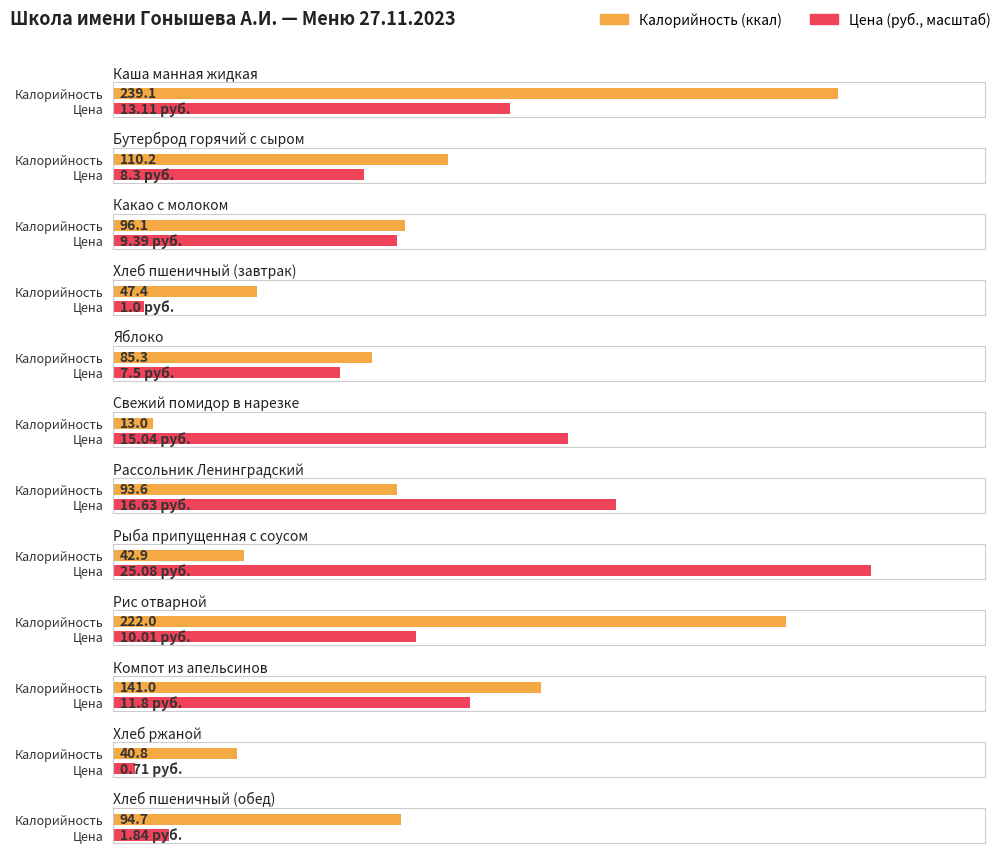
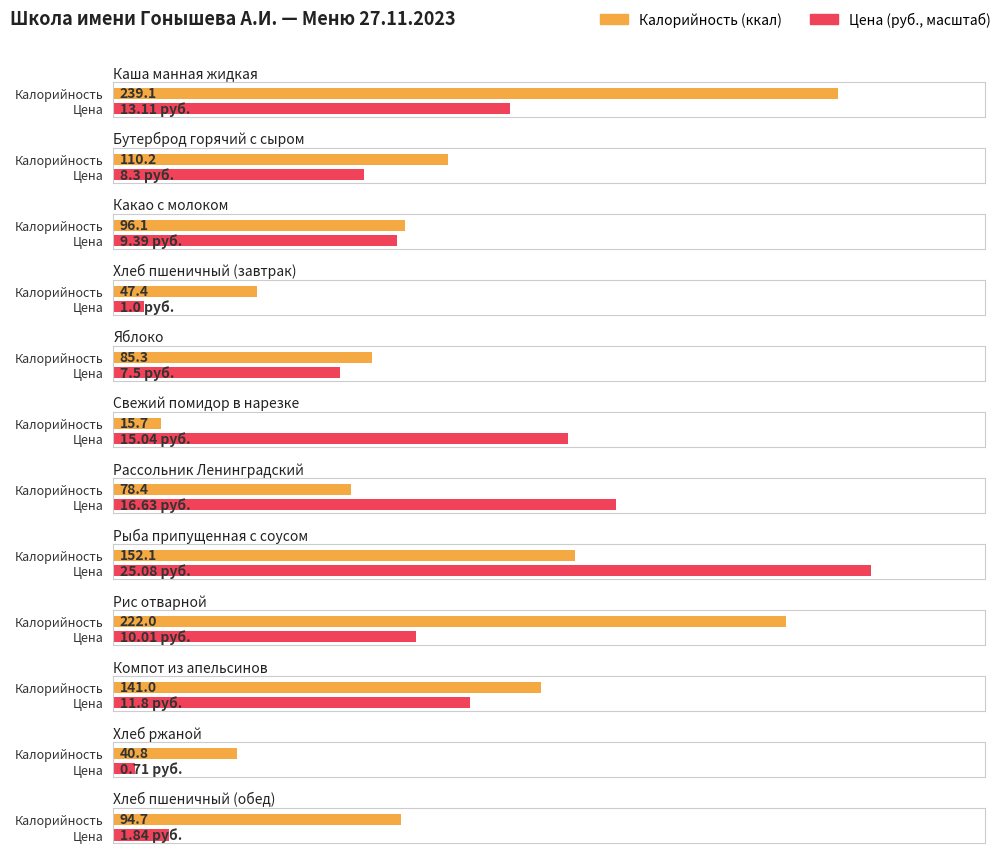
Свежий помидор в нарезке, Калорийность: 13.0 -> 15.7
Рассольник Ленинградский, Калорийность: 93.6 -> 78.4
Рыба припущенная с соусом, Калорийность: 42.9 -> 152.1
